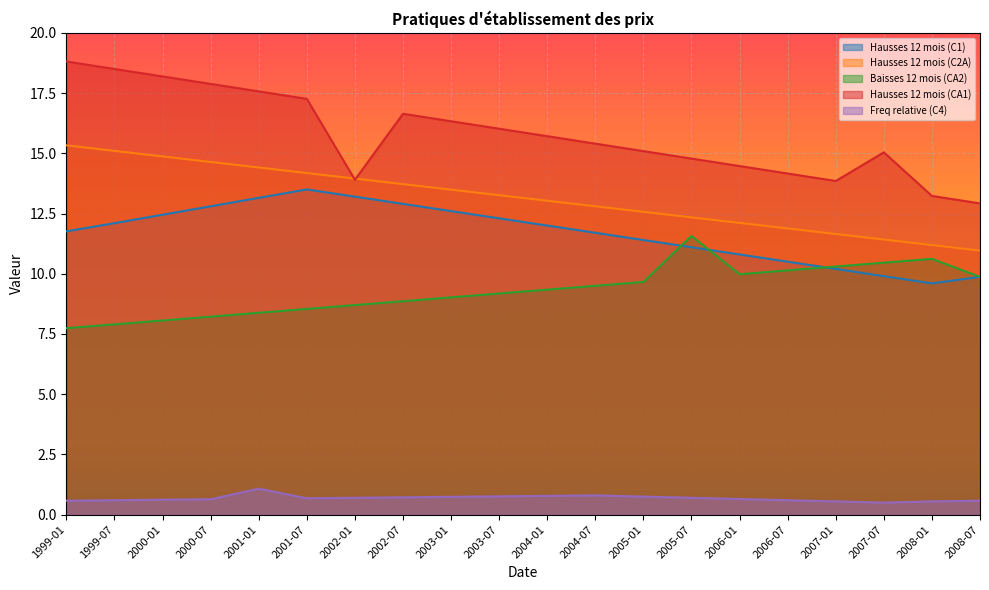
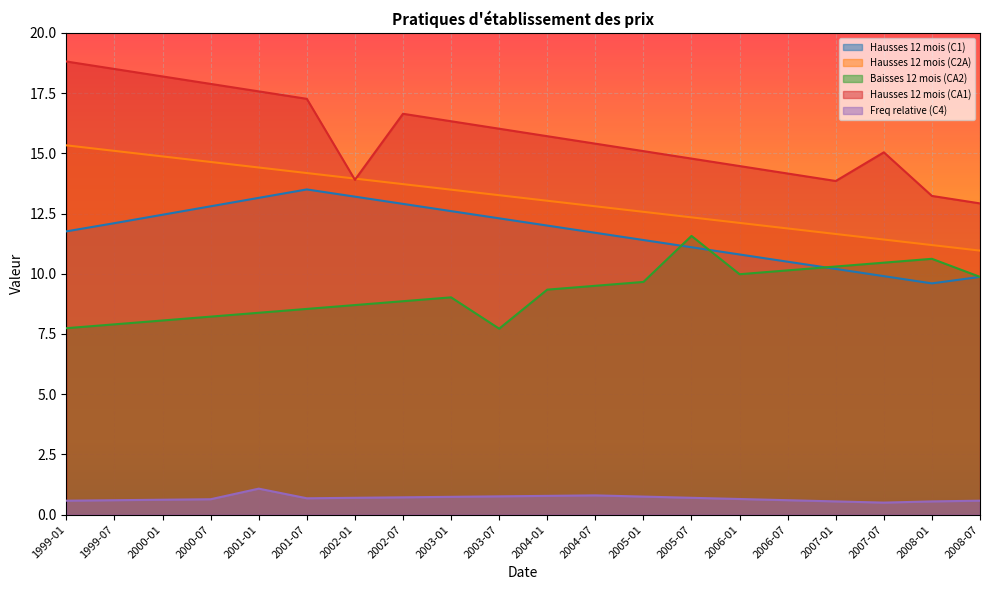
Baisses 12 mois (CA2), 2003-07: 9.2 -> 7.7
